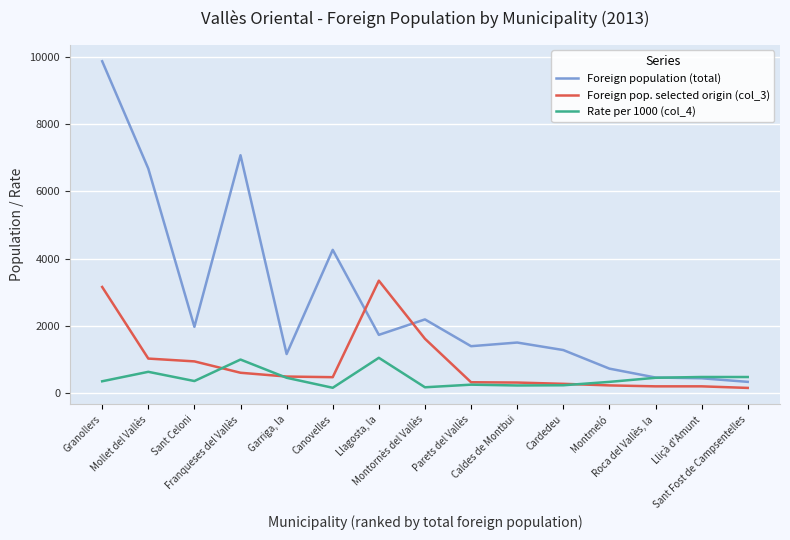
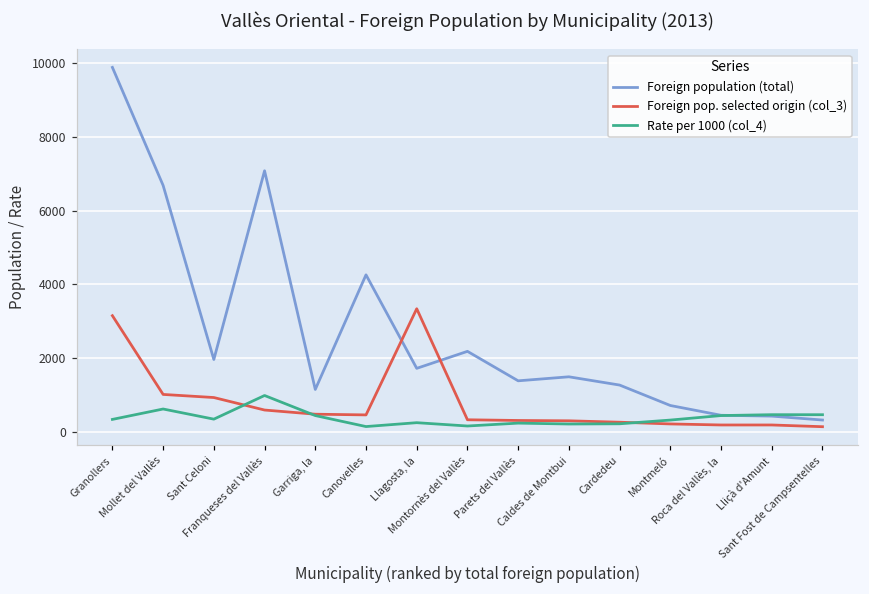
Rate per 1000 (col_4), Llagosta, la: 1000 -> 300
Foreign pop. selected origin (col_3), Montornès del Vallès: 1600 -> 300
